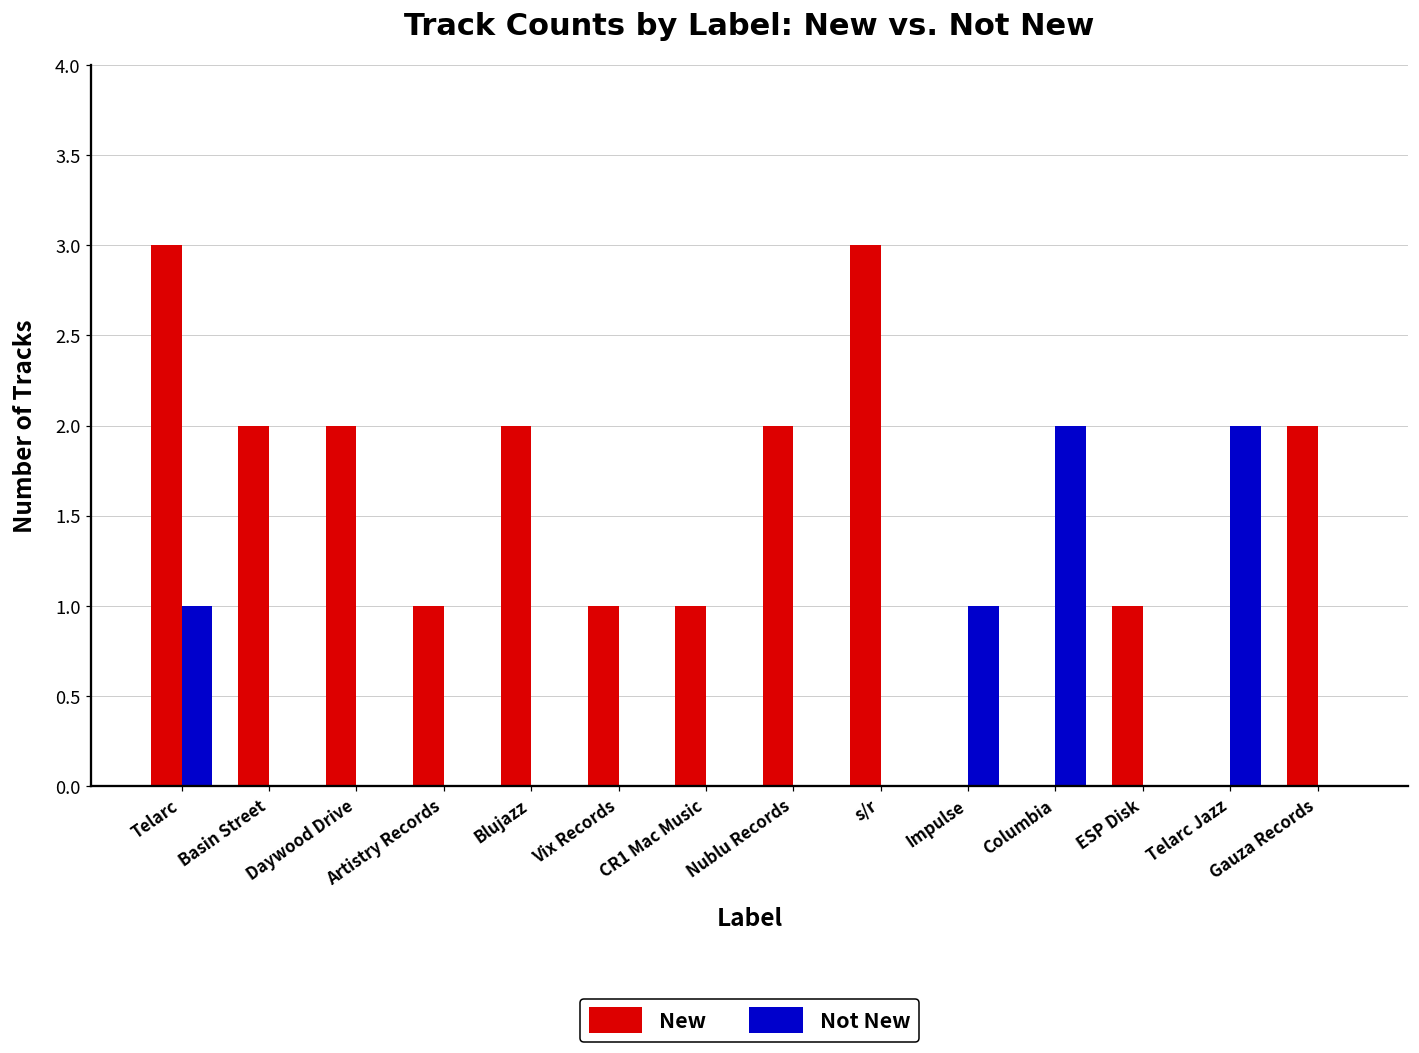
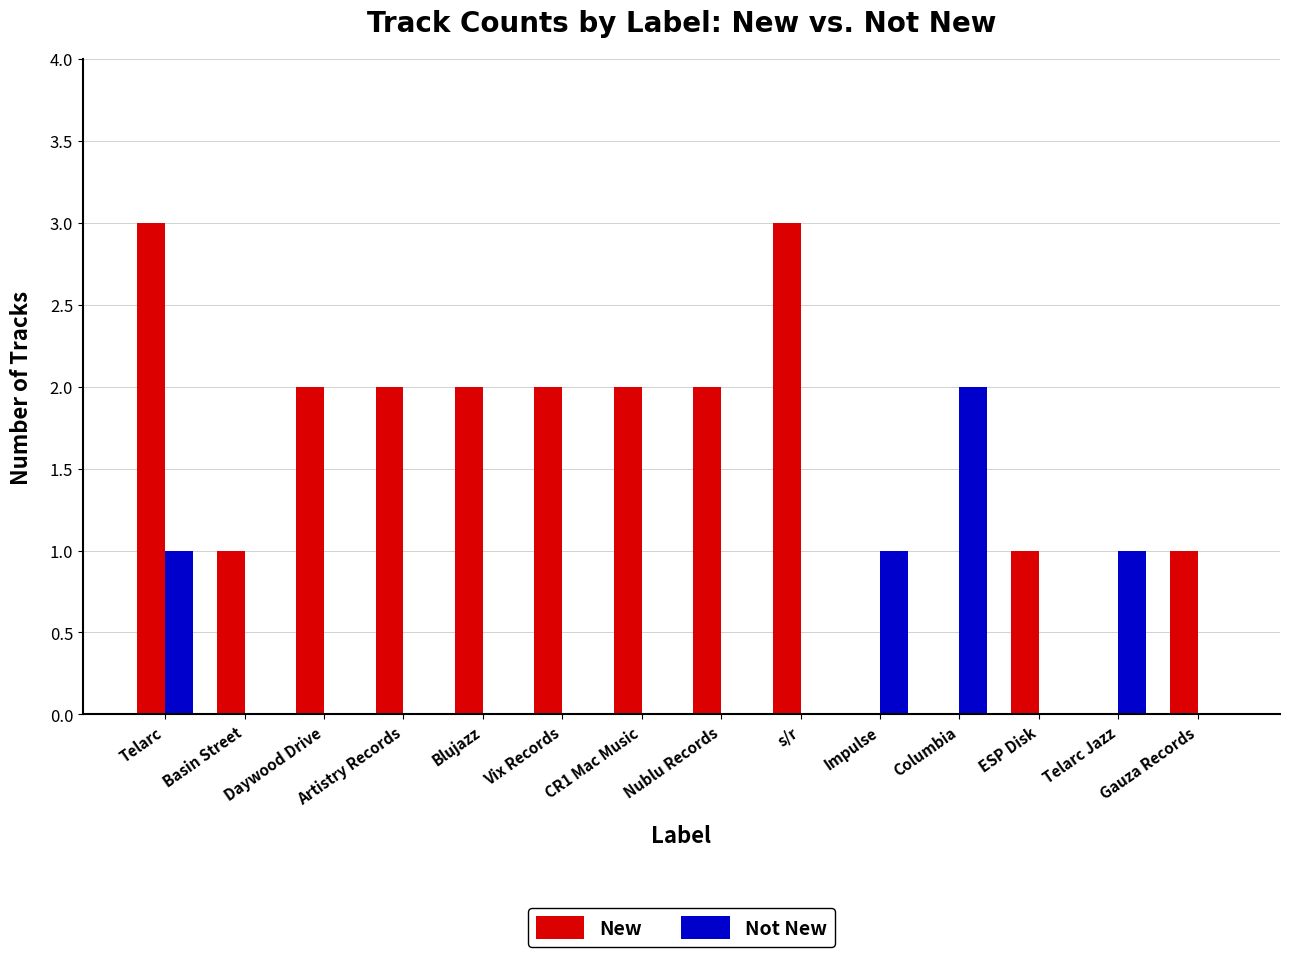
New, Basin Street: 2 -> 1
New, Artistry Records: 1 -> 2
New, Vix Records: 1 -> 2
New, CR1 Mac Music: 1 -> 2
Not New, Telarc Jazz: 2 -> 1
New, Gauza Records: 2 -> 1
